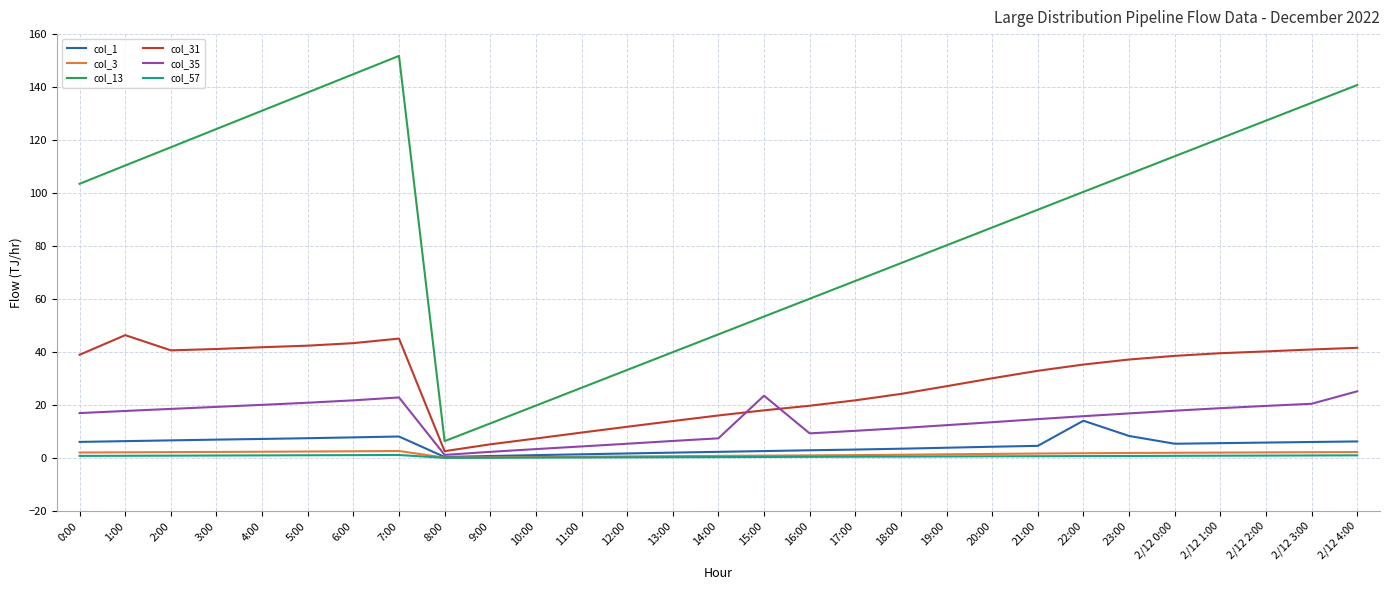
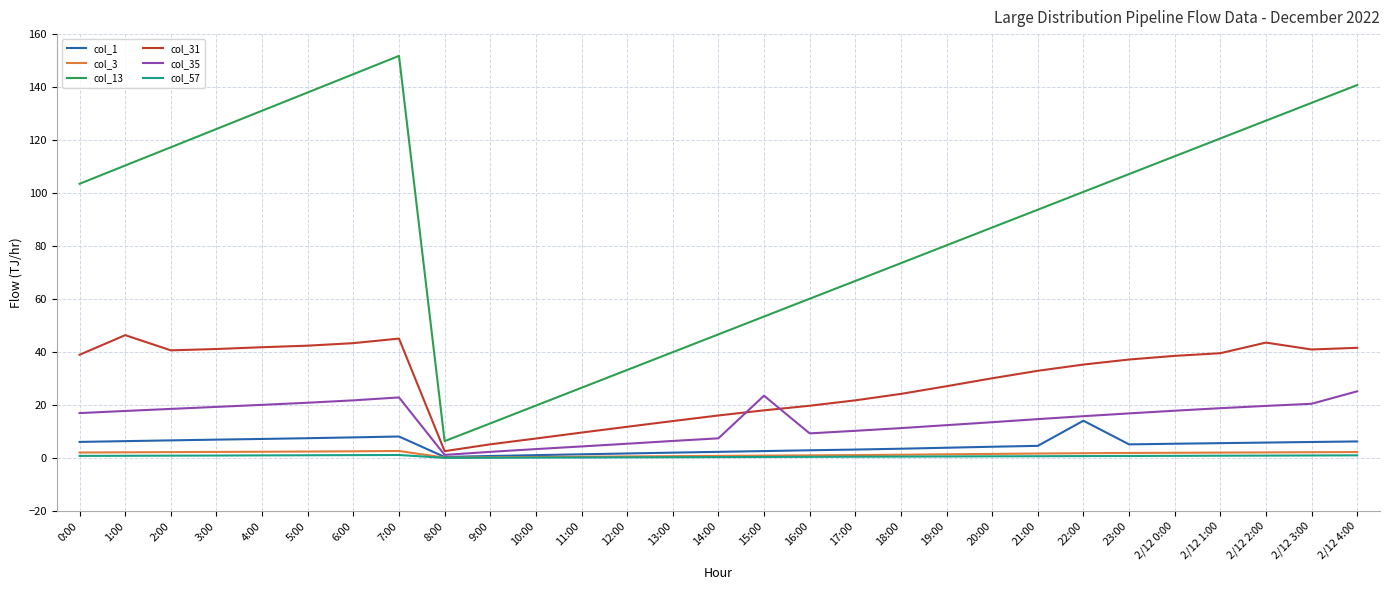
col_1, 23:00: 8 -> 5
col_31, 2/12 2:00: 40 -> 44
